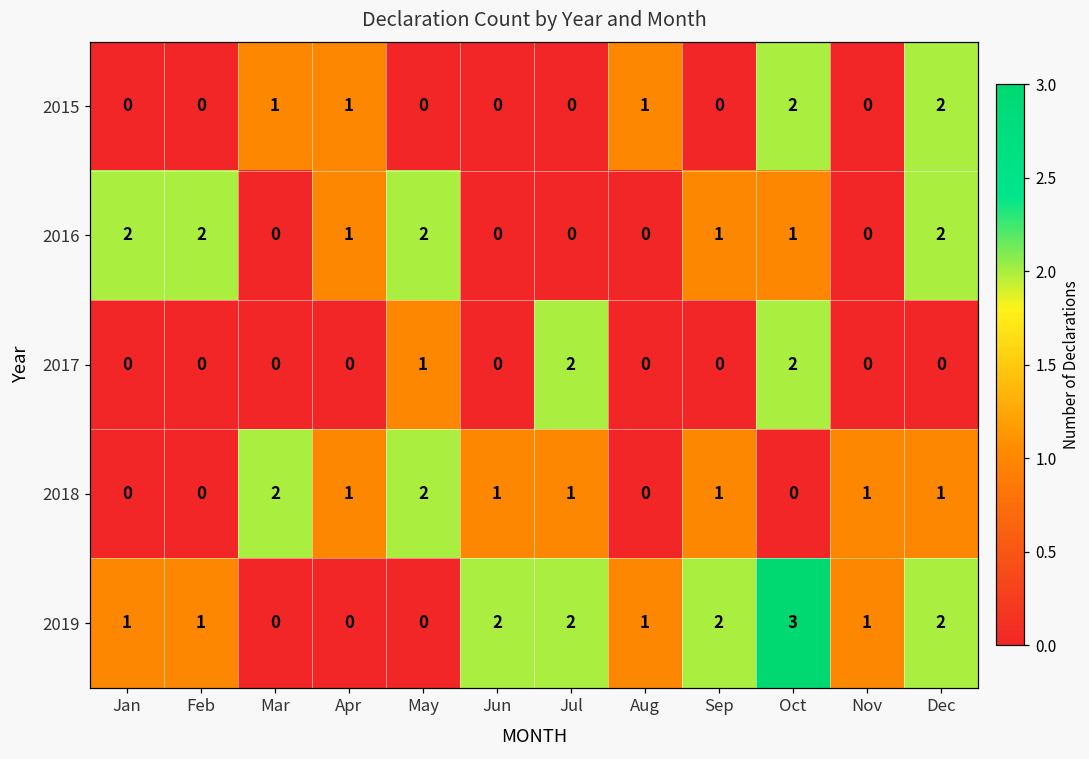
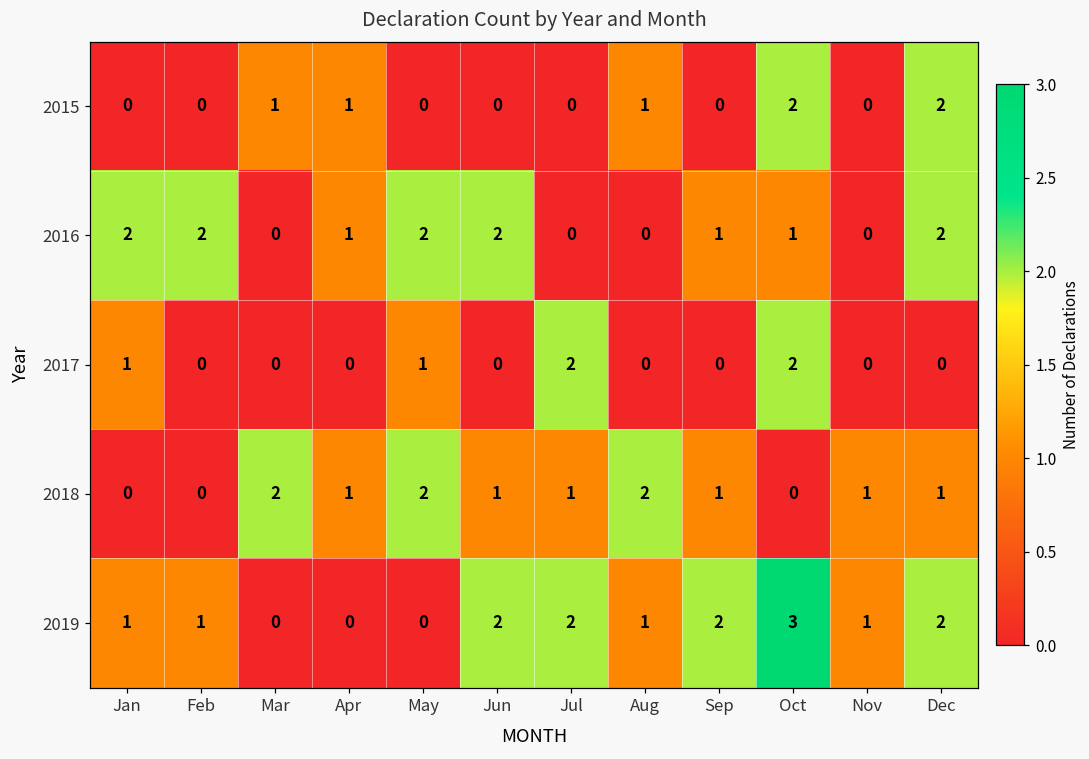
2016, Jun: 0 -> 2
2017, Jan: 0 -> 1
2018, Aug: 0 -> 2
